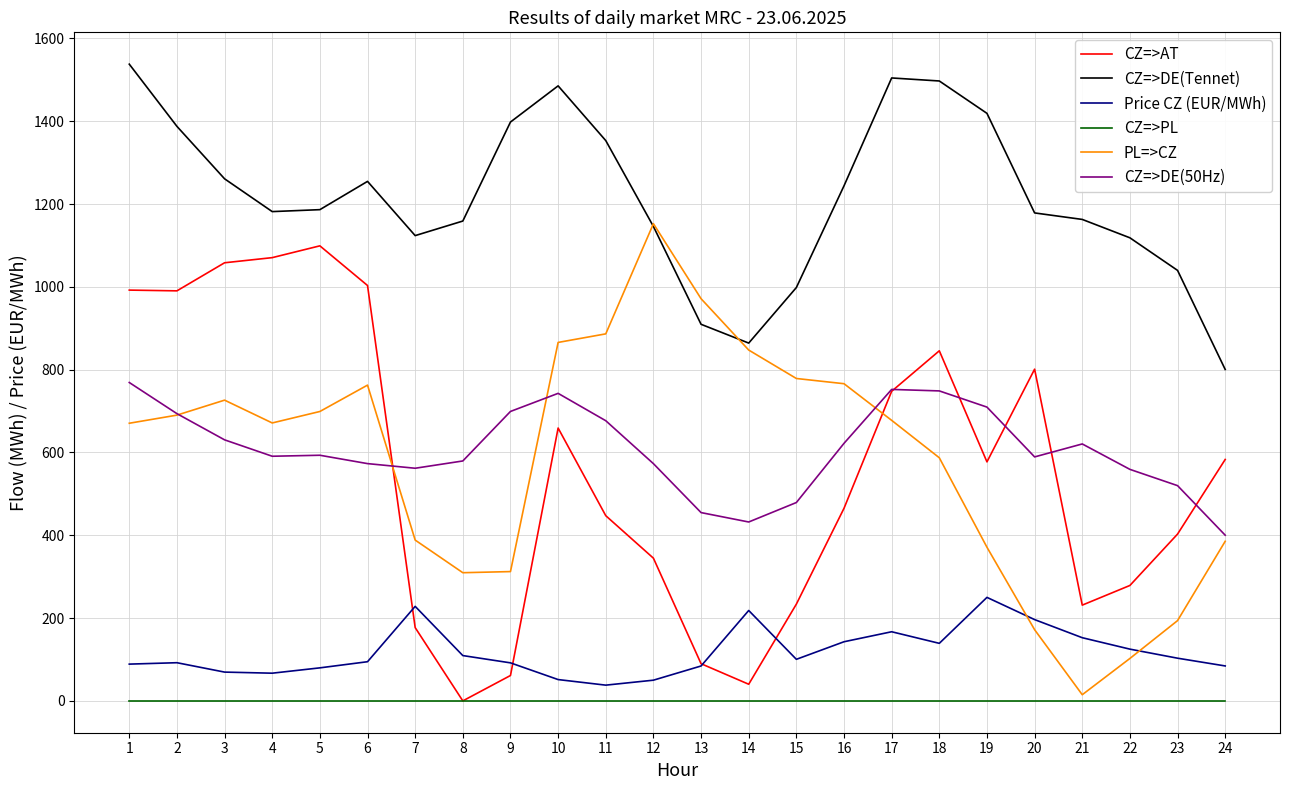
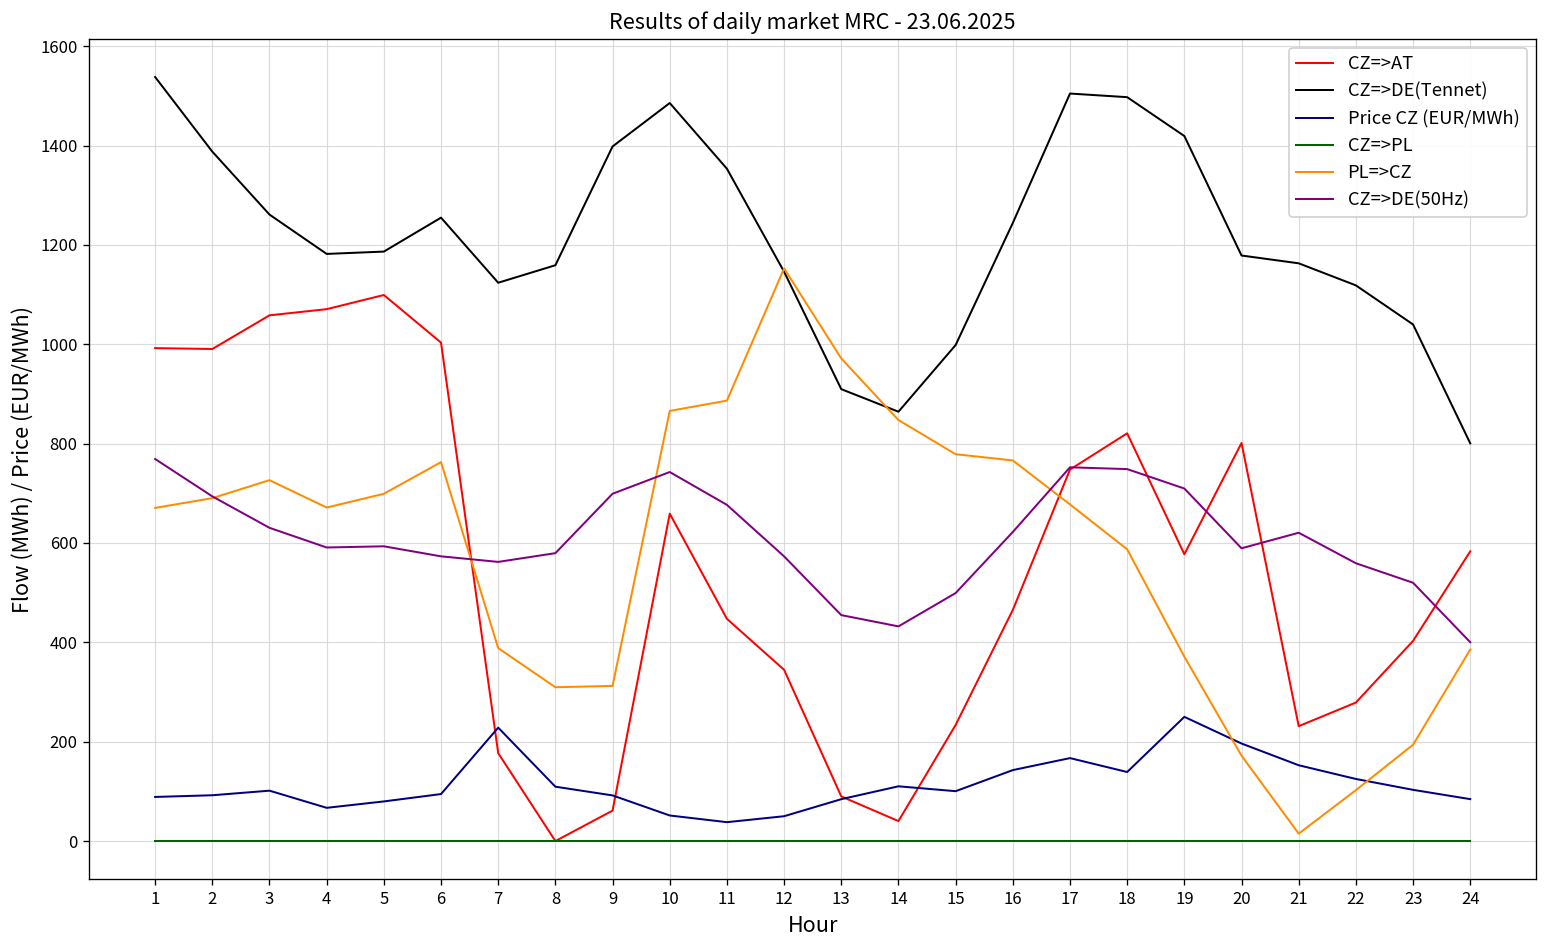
Price CZ (EUR/MWh), 3: 70 -> 100
Price CZ (EUR/MWh), 14: 220 -> 110
CZ=>DE(50Hz), 15: 480 -> 500
CZ=>AT, 18: 850 -> 820
